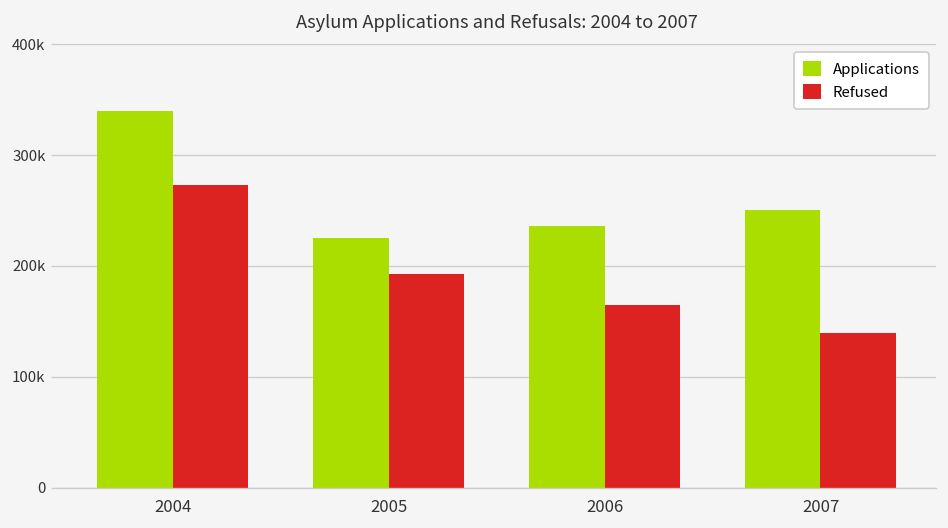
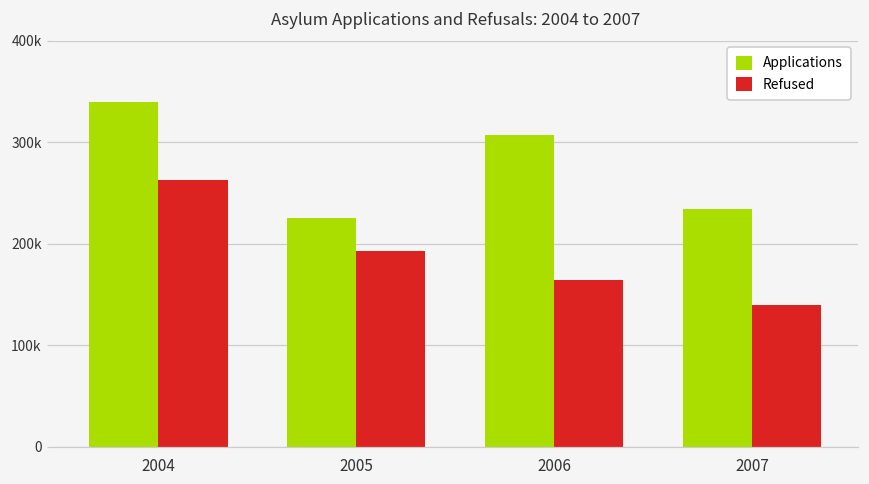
Refused, 2004: 270000 -> 260000
Applications, 2006: 240000 -> 310000
Applications, 2007: 250000 -> 230000
